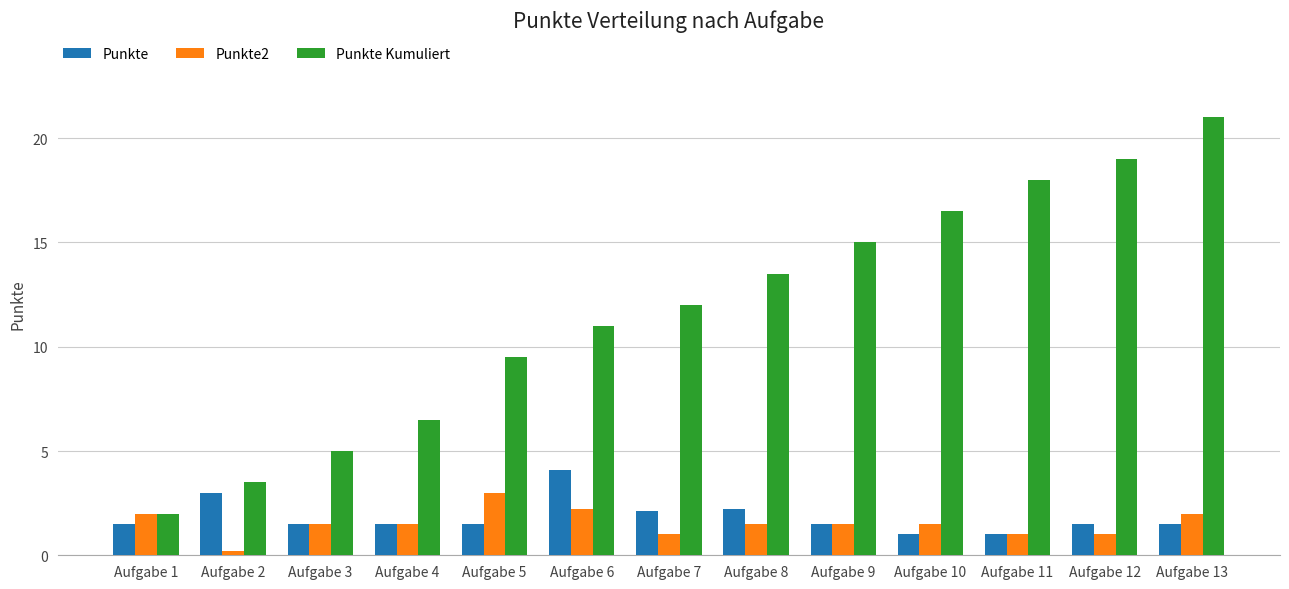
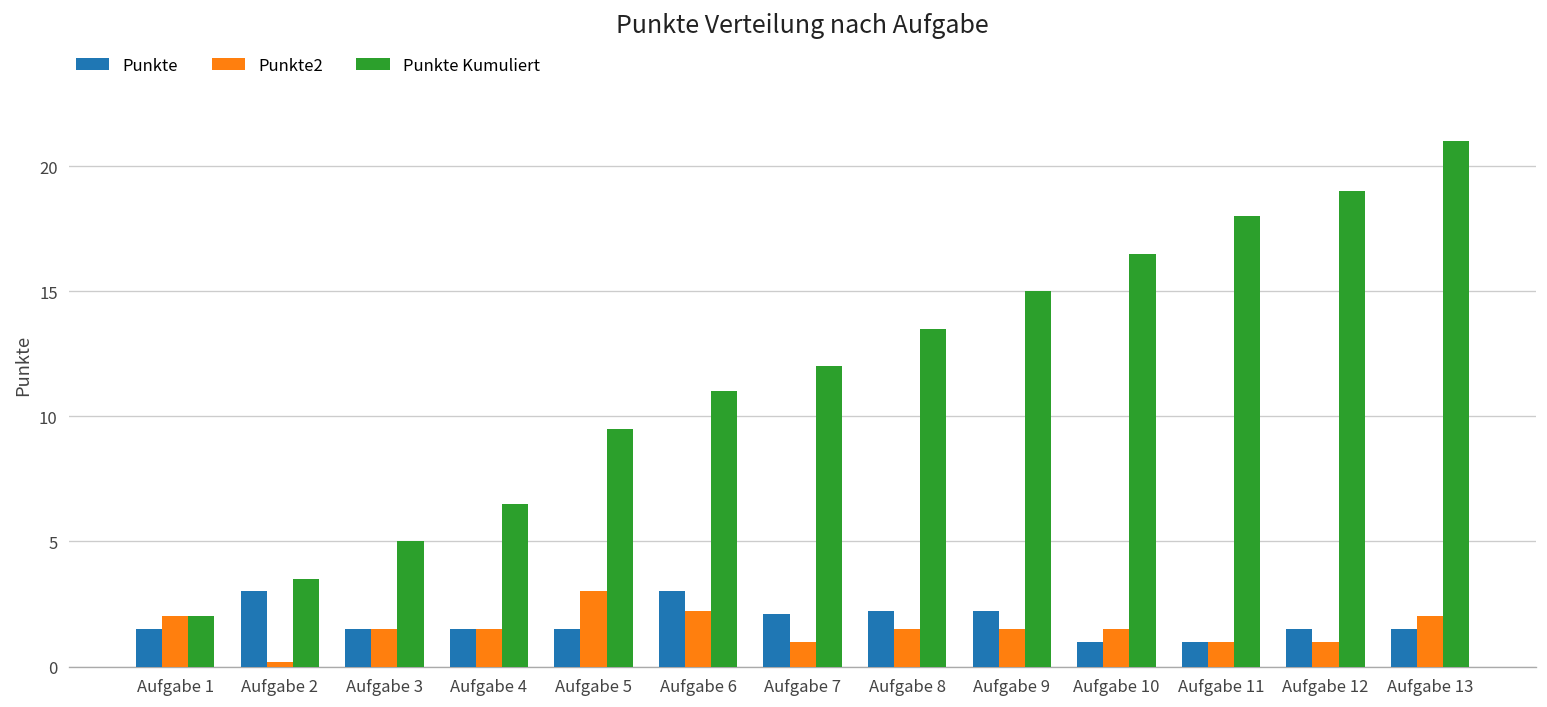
Punkte, Aufgabe 6: 4.1 -> 3.0
Punkte, Aufgabe 9: 1.5 -> 2.2
